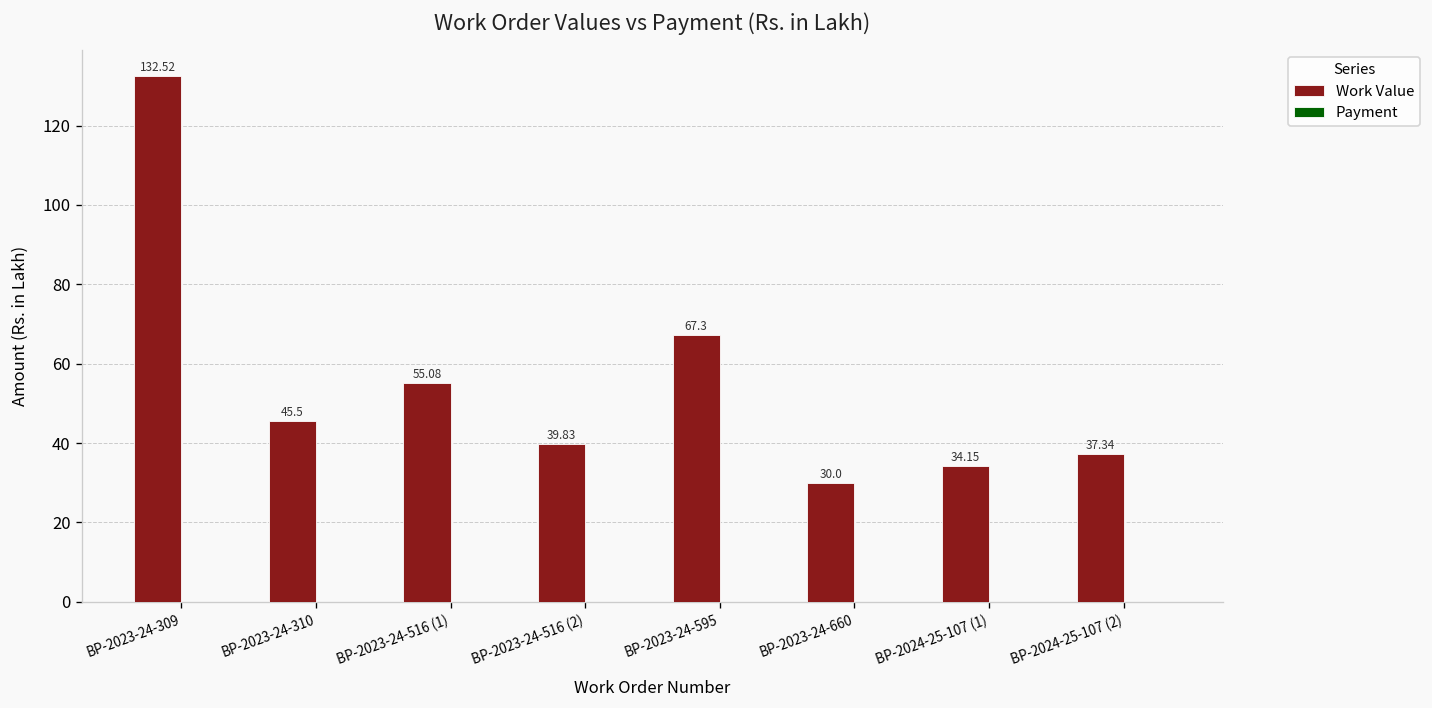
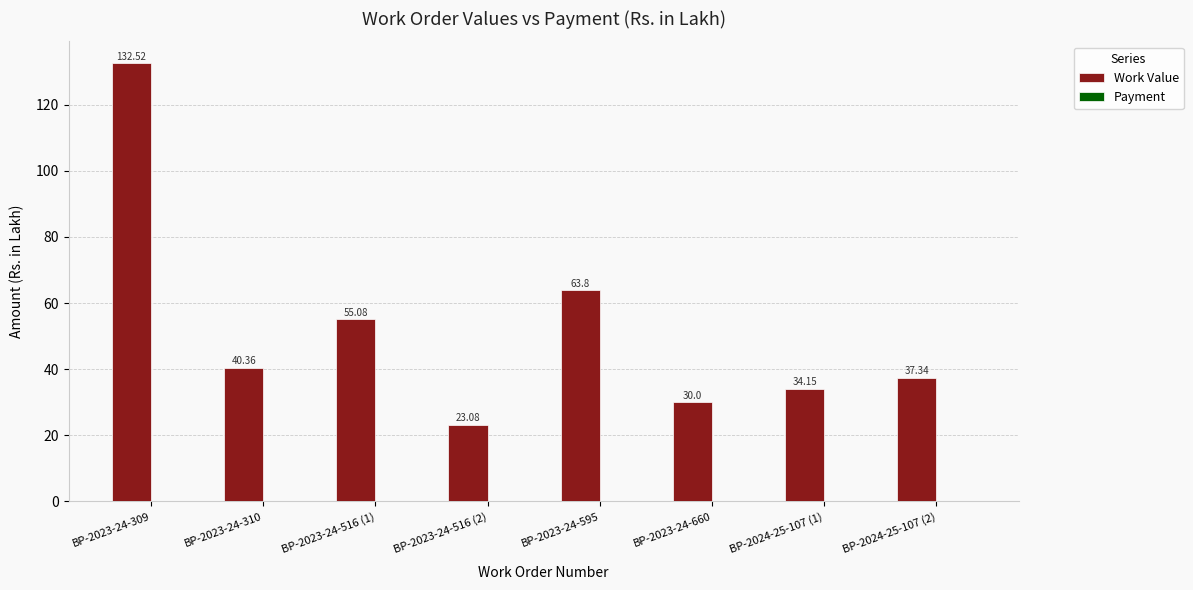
Work Value, BP-2023-24-310: 45.5 -> 40.36
Work Value, BP-2023-24-516 (2): 39.83 -> 23.08
Work Value, BP-2023-24-595: 67.3 -> 63.8
